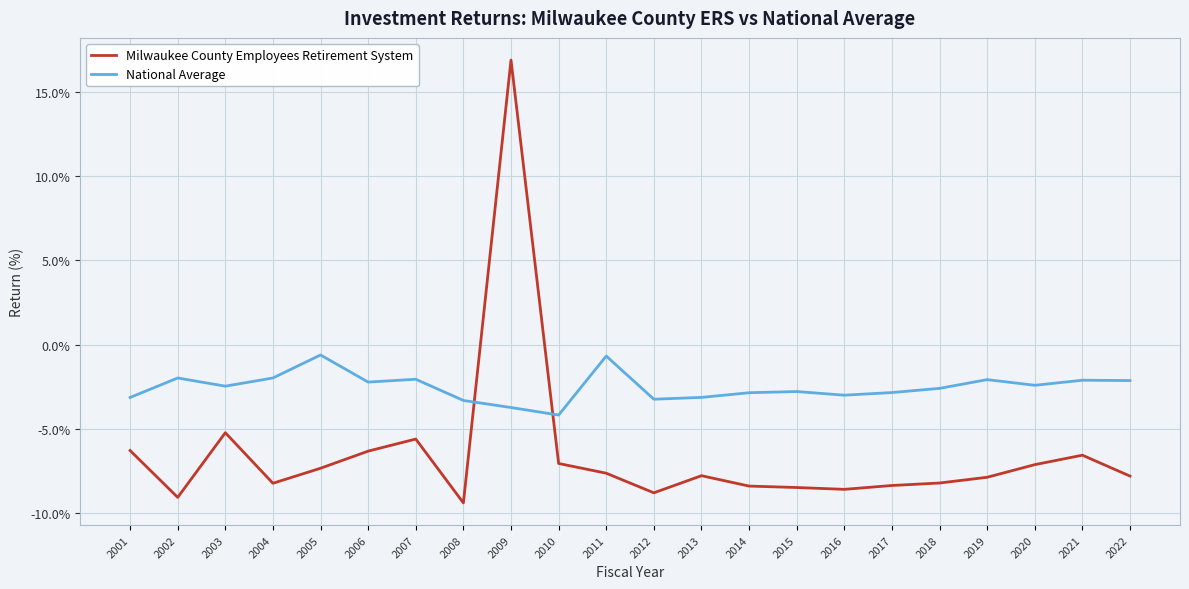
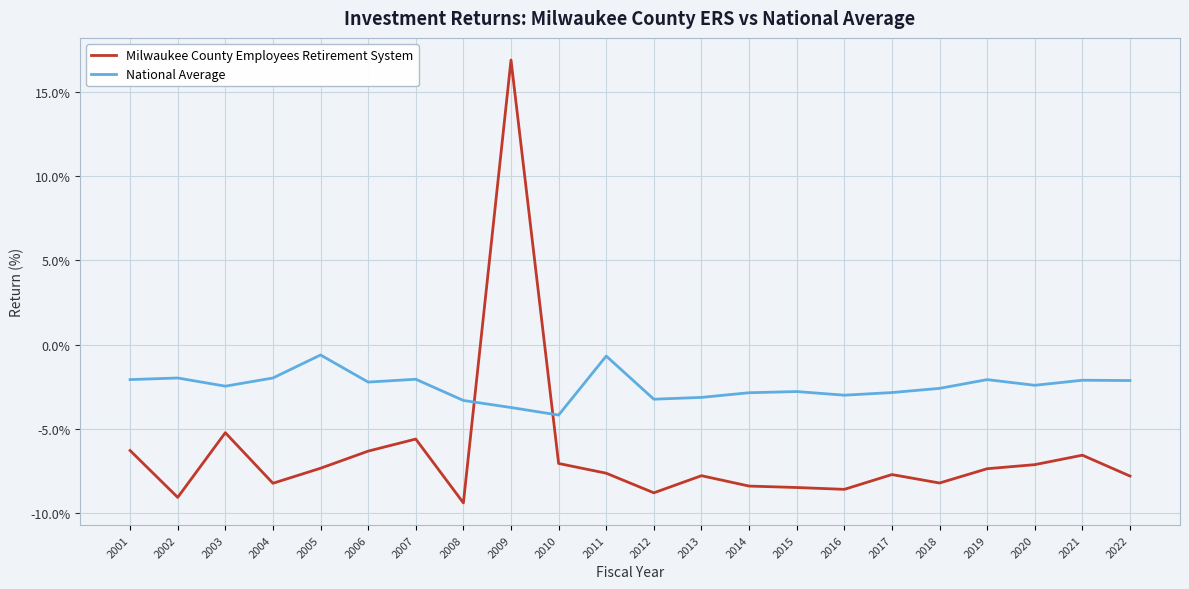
National Average, 2001: -3.1% -> -2.1%
Milwaukee County Employees Retirement System, 2017: -8.4% -> -7.7%
Milwaukee County Employees Retirement System, 2019: -7.9% -> -7.4%
